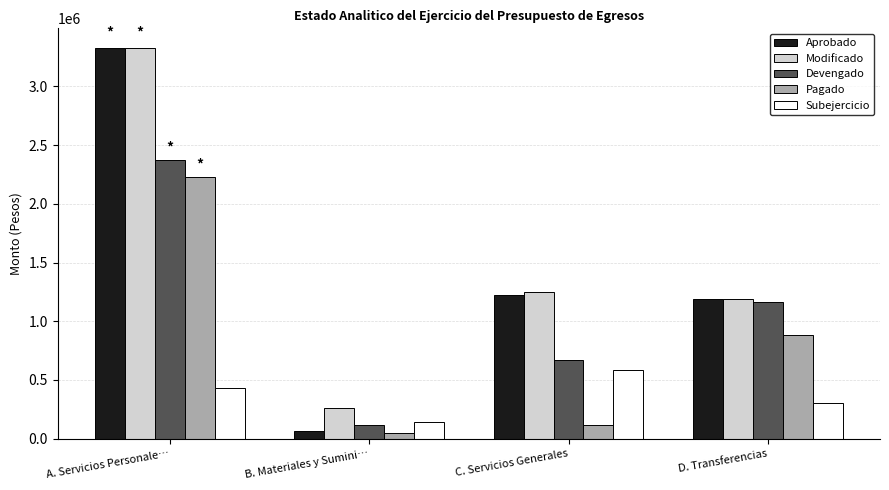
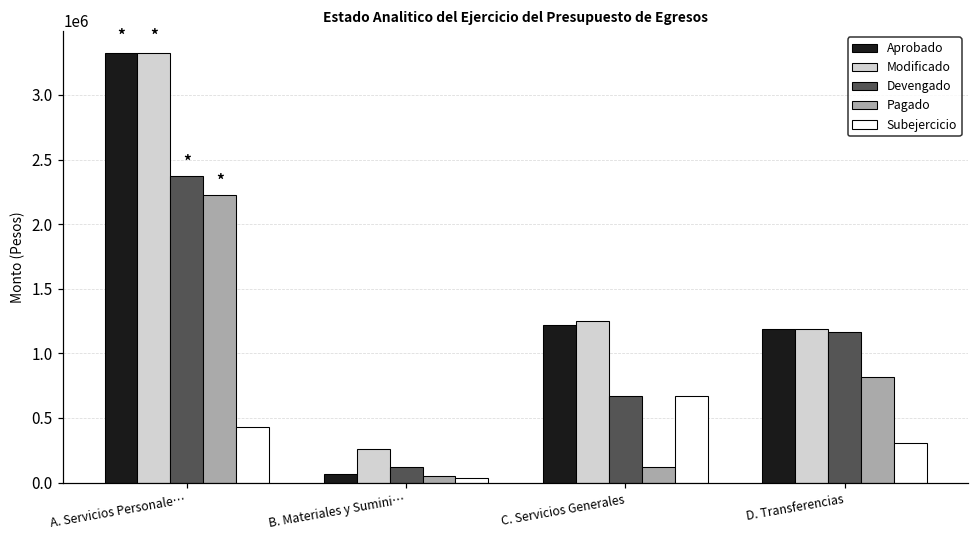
Subejercicio, B. Materiales y Sumini…: 140000 -> 40000
Subejercicio, C. Servicios Generales: 580000 -> 670000
Pagado, D. Transferencias: 880000 -> 810000
